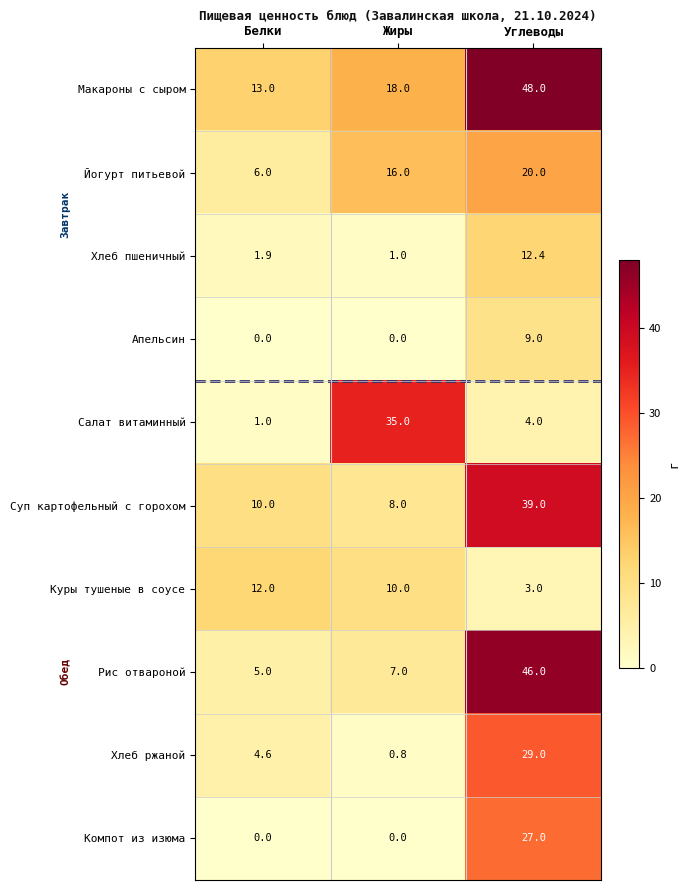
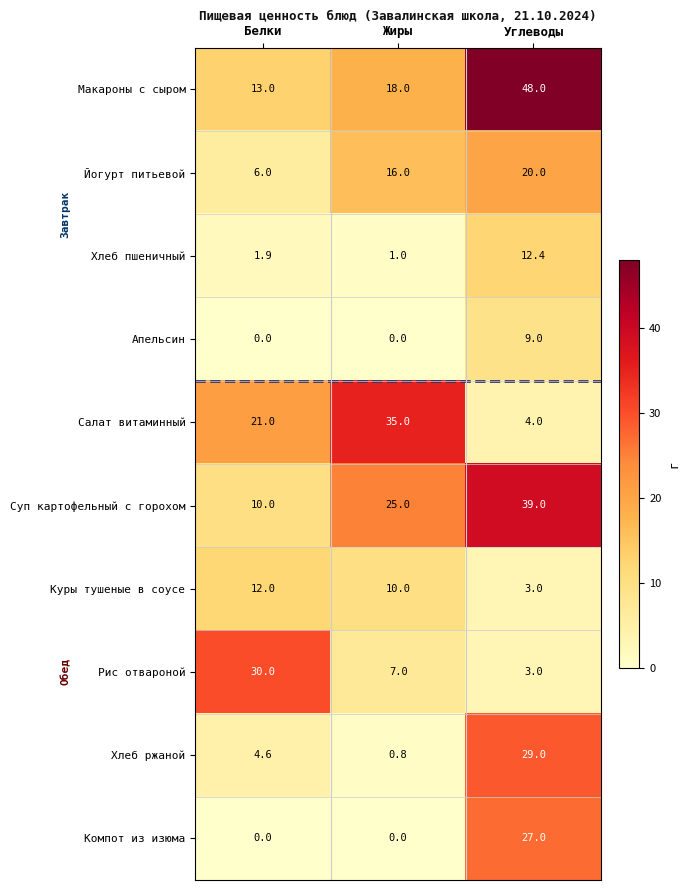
Салат витаминный, Белки: 1.0 -> 21.0
Суп картофельный с горохом, Жиры: 8.0 -> 25.0
Рис отвароной, Белки: 5.0 -> 30.0
Рис отвароной, Углеводы: 46.0 -> 3.0
